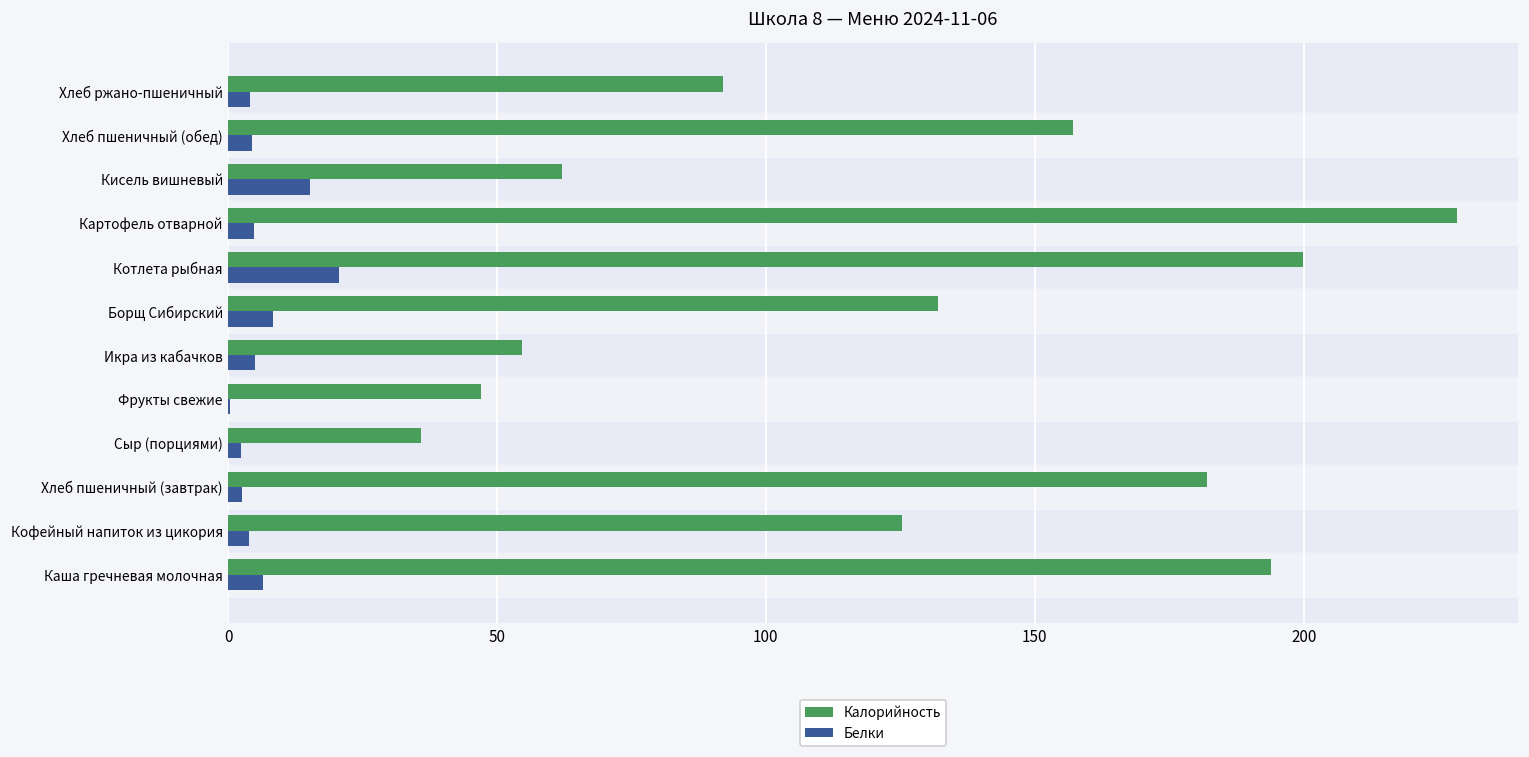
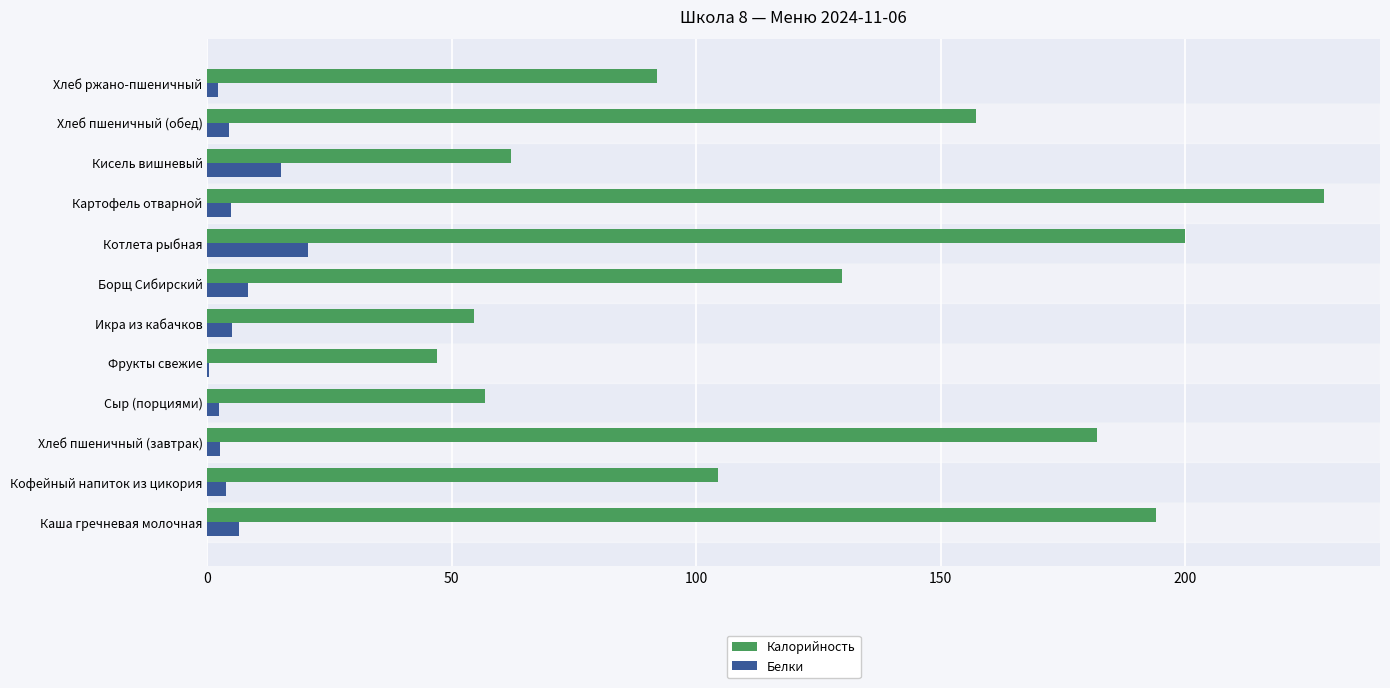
Белки, Хлеб ржано-пшеничный: 4 -> 2
Калорийность, Борщ Сибирский: 132 -> 130
Калорийность, Сыр (порциями): 36 -> 57
Калорийность, Кофейный напиток из цикория: 125 -> 105
